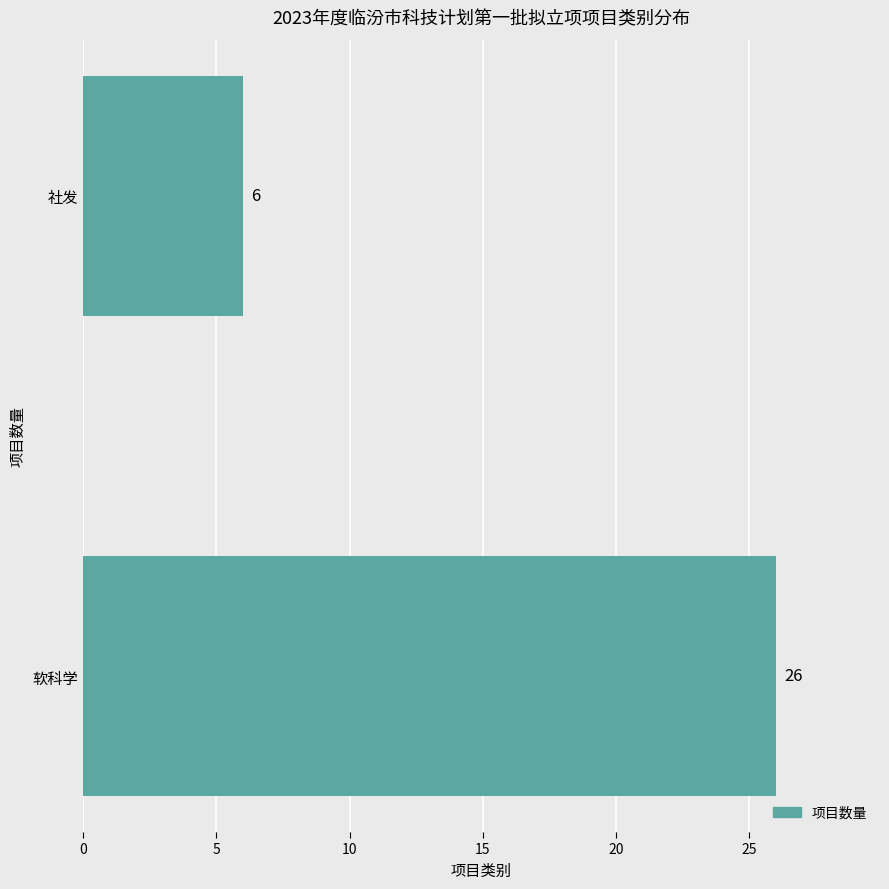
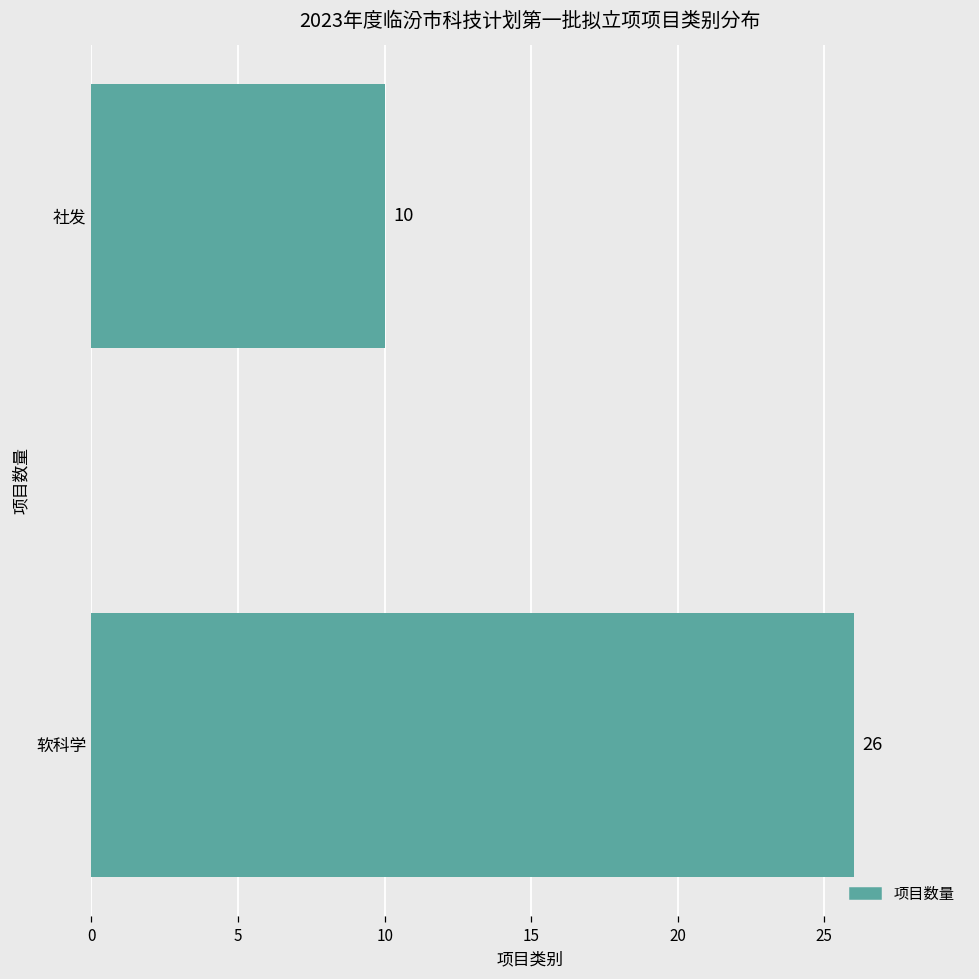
社发: 6 -> 10
